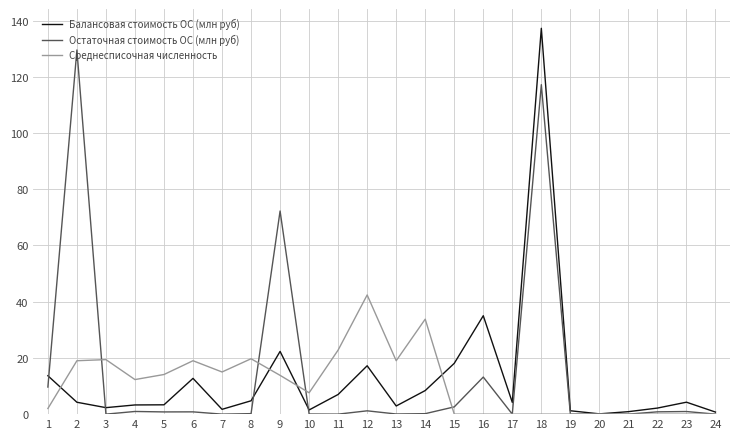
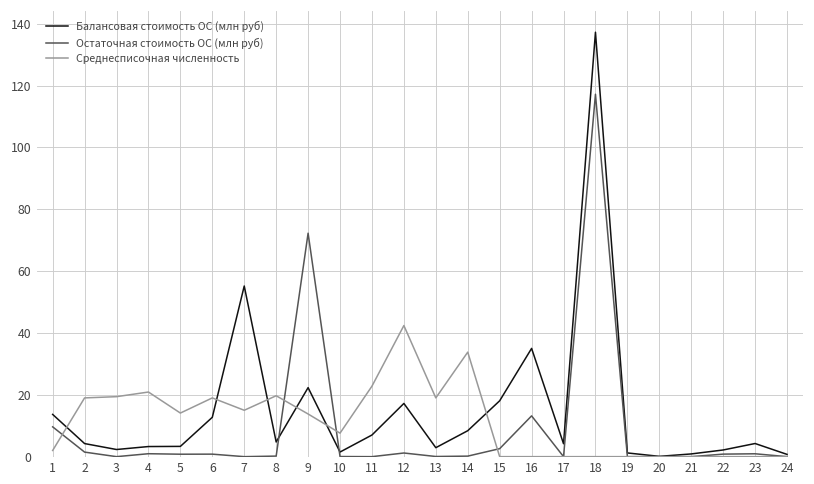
Остаточная стоимость ОС (млн руб), 2: 130 -> 1
Среднесписочная численность, 4: 12 -> 21
Балансовая стоимость ОС (млн руб), 7: 2 -> 55
